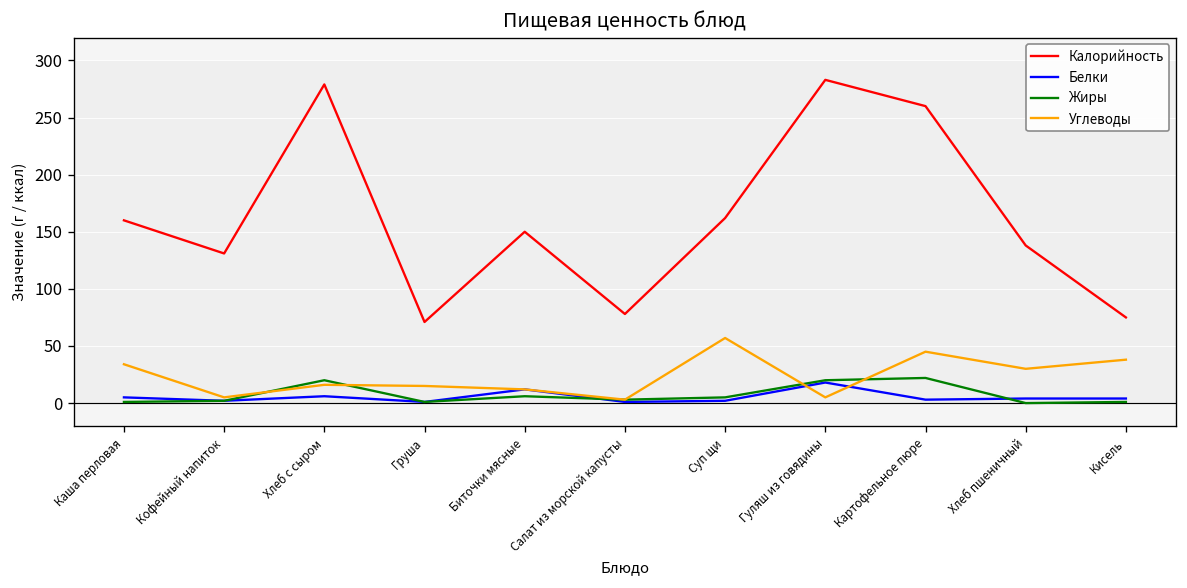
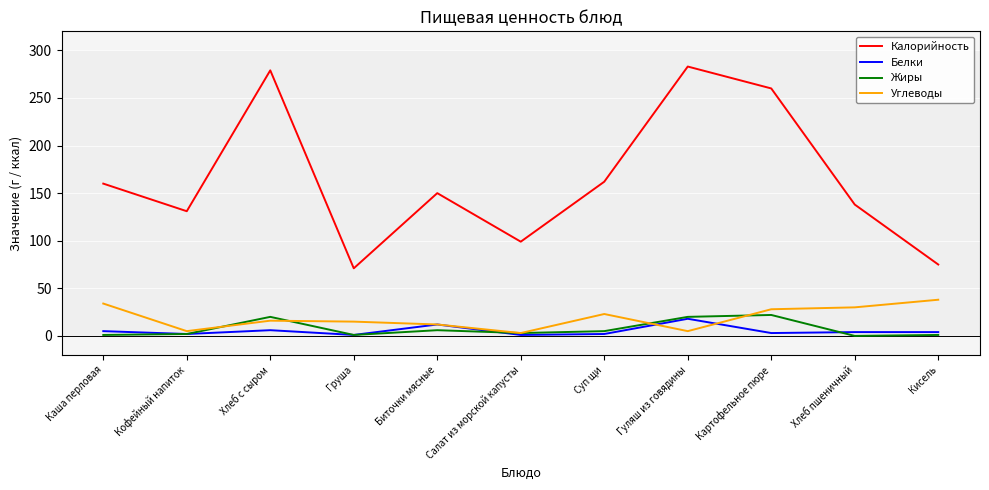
Калорийность, Салат из морской капусты: 80 -> 100
Углеводы, Суп щи: 60 -> 20
Углеводы, Картофельное пюре: 50 -> 30
